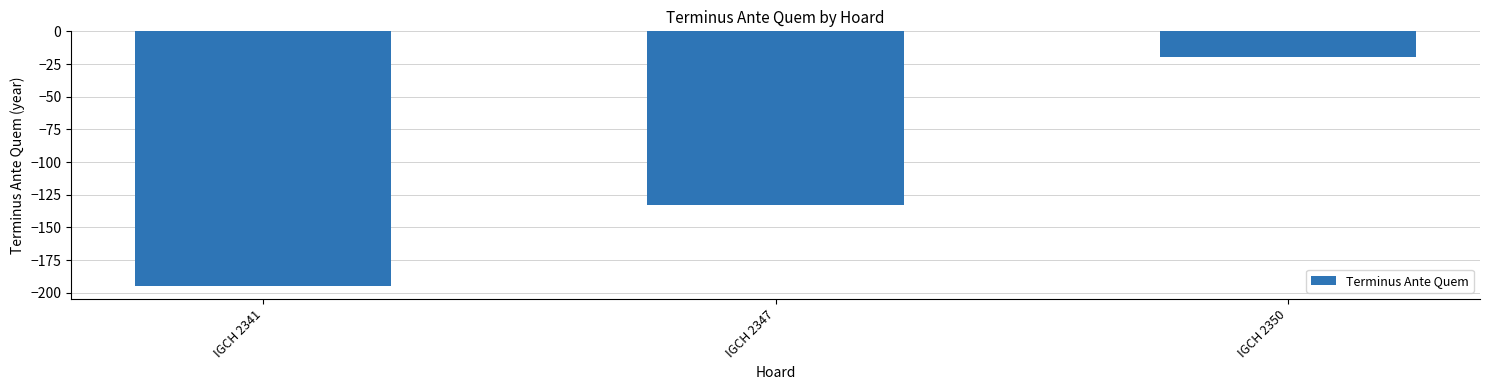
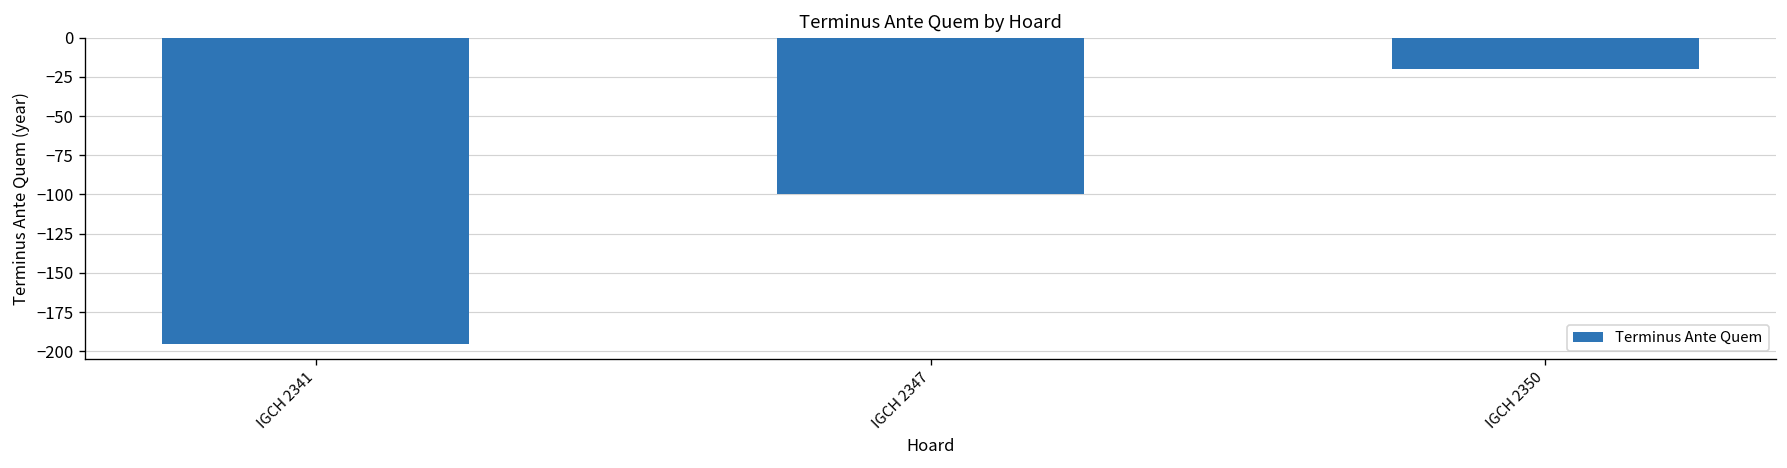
IGCH 2347: -133 -> -100
